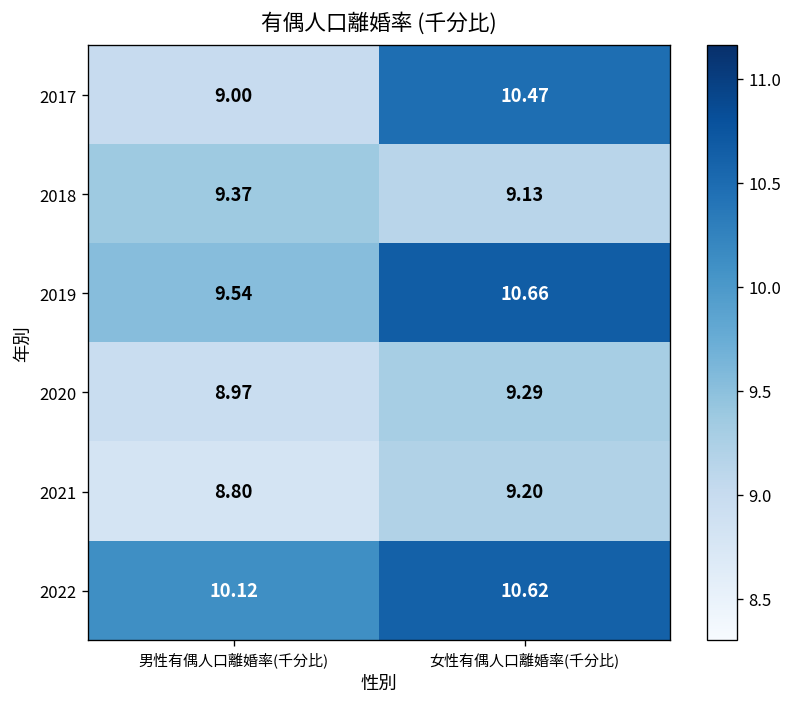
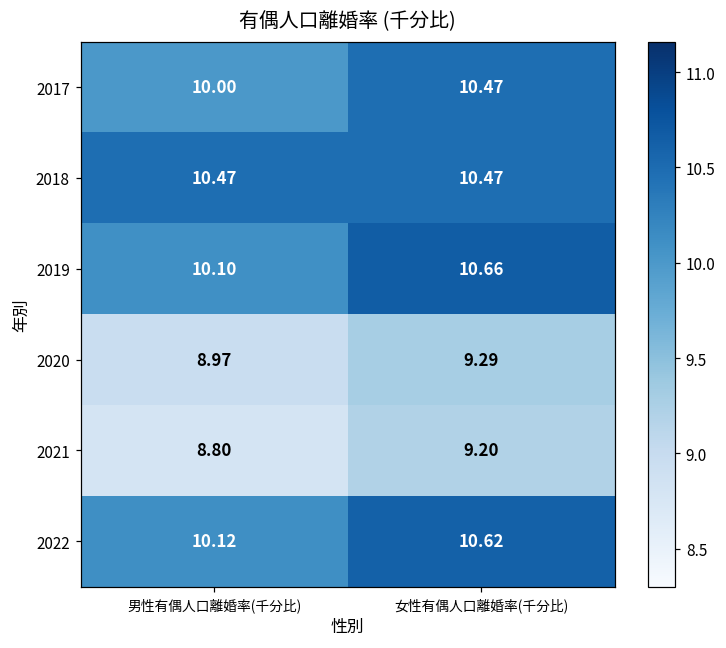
2017, 男性有偶人口離婚率(千分比): 9.00 -> 10.00
2018, 男性有偶人口離婚率(千分比): 9.37 -> 10.47
2018, 女性有偶人口離婚率(千分比): 9.13 -> 10.47
2019, 男性有偶人口離婚率(千分比): 9.54 -> 10.10
